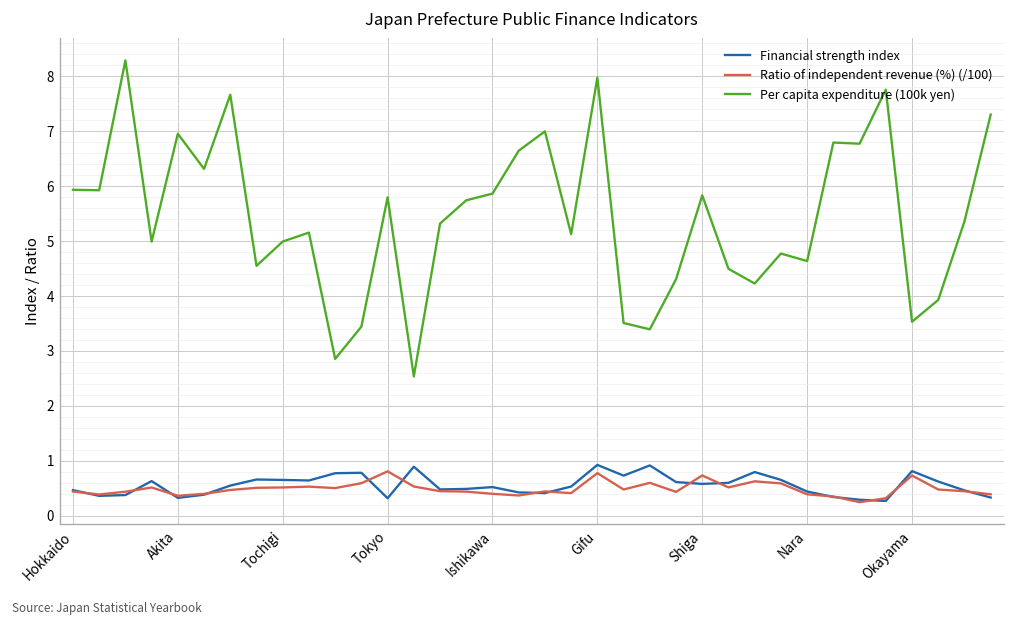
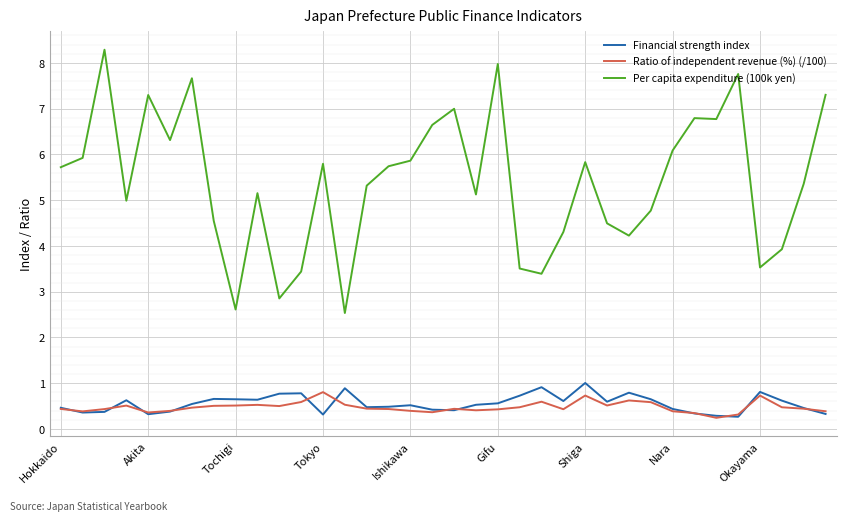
Per capita expenditure (100k yen), Hokkaido: 5.9 -> 5.7
Per capita expenditure (100k yen), Akita: 7.0 -> 7.3
Per capita expenditure (100k yen), Tochigi: 5.0 -> 2.6
Financial strength index, Gifu: 0.9 -> 0.6
Ratio of independent revenue (%) (/100), Gifu: 0.8 -> 0.4
Financial strength index, Shiga: 0.6 -> 1.0
Per capita expenditure (100k yen), Nara: 4.6 -> 6.1
